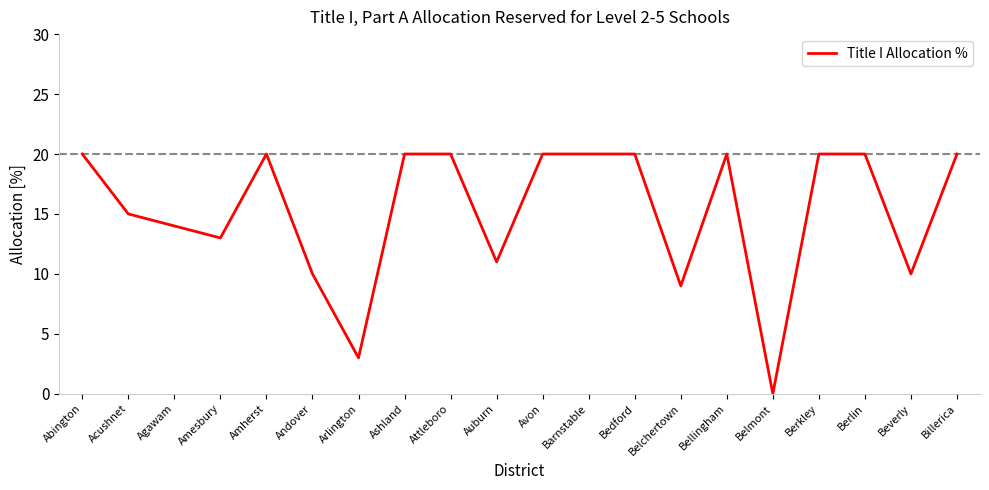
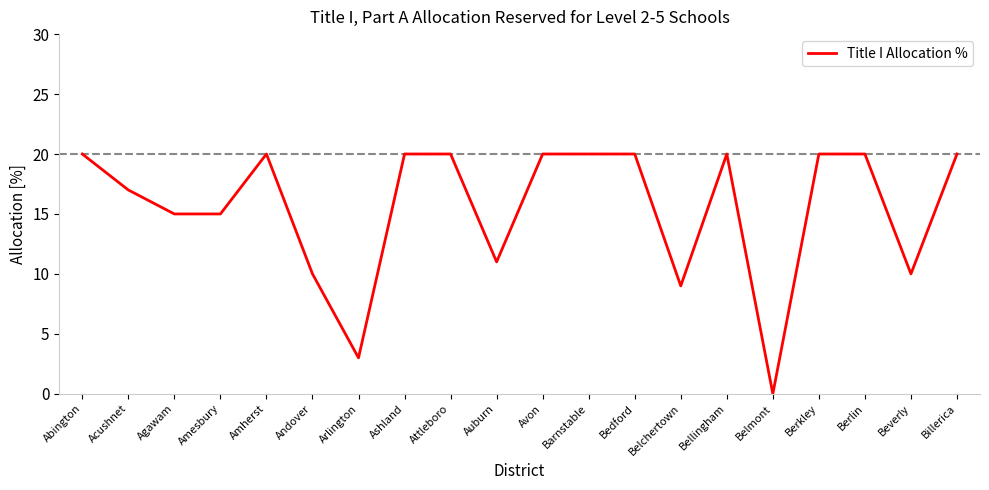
Acushnet: 15.0 -> 17.0
Agawam: 14.0 -> 15.0
Amesbury: 13.0 -> 15.0
